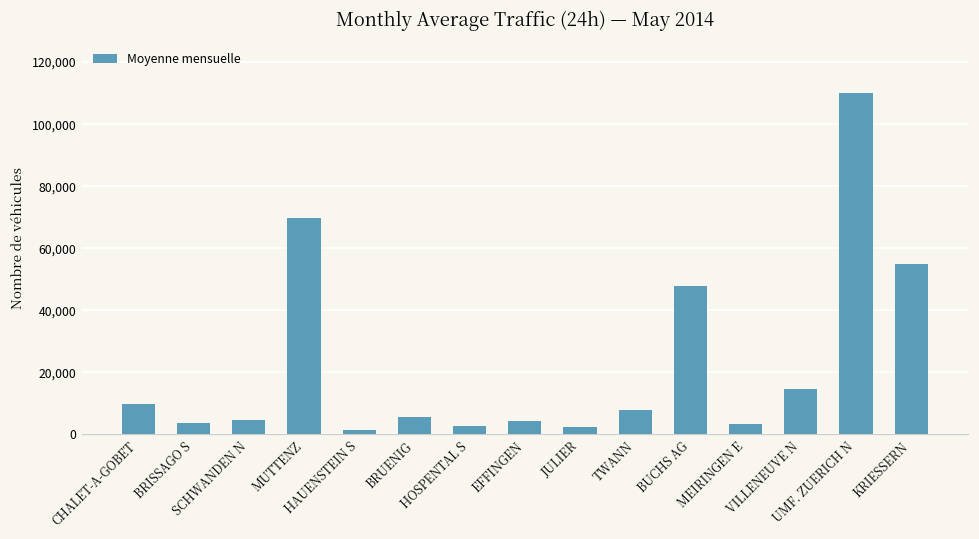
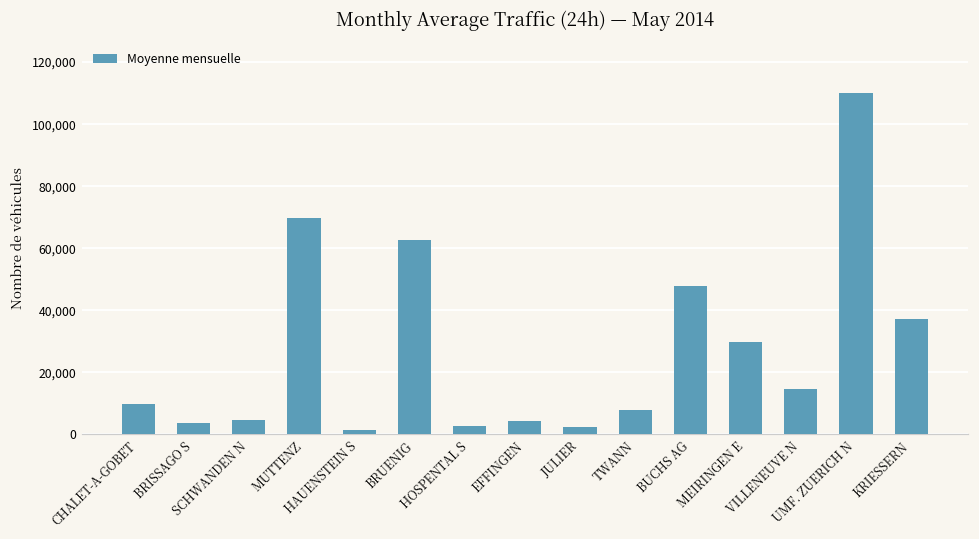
BRUENIG: 6,000 -> 63,000
MEIRINGEN E: 3,000 -> 30,000
KRIESSERN: 55,000 -> 37,000
